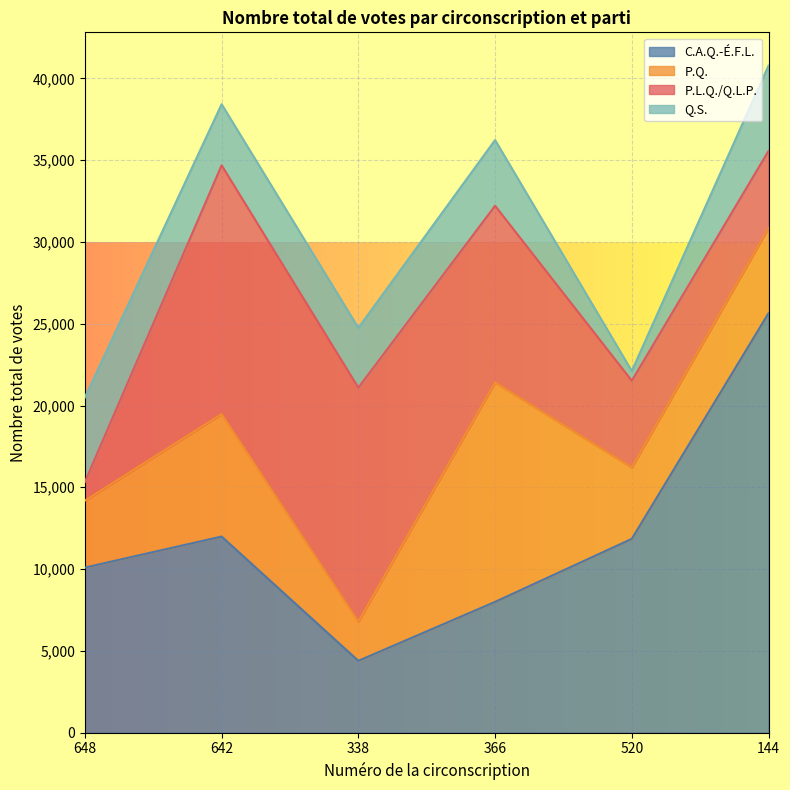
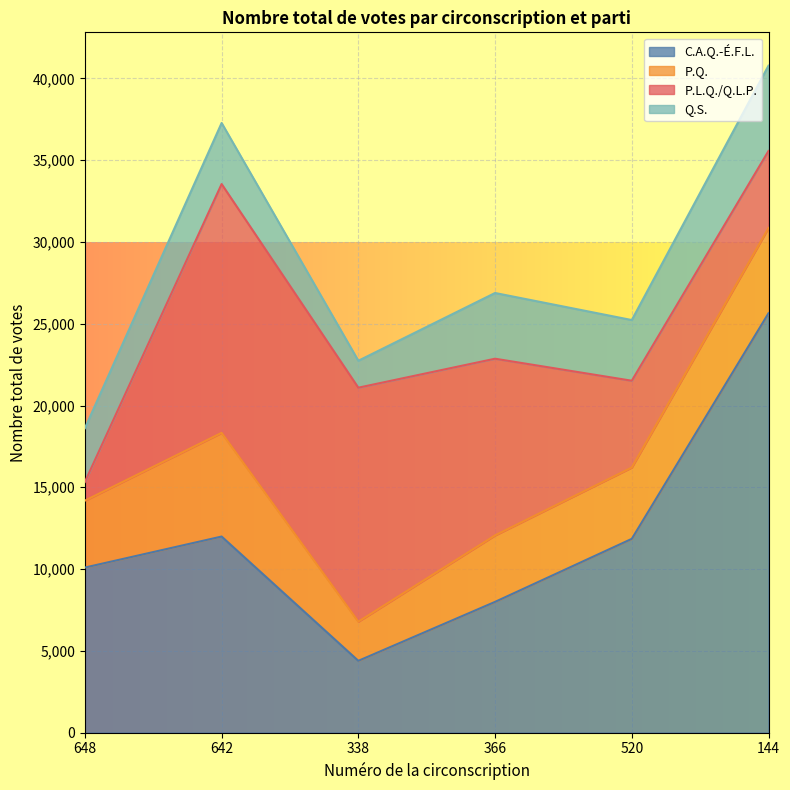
Q.S., 648: 5,200 -> 3,300
P.Q., 642: 7,500 -> 6,300
Q.S., 338: 3,700 -> 1,600
P.Q., 366: 13,400 -> 4,100
Q.S., 520: 600 -> 3,700
